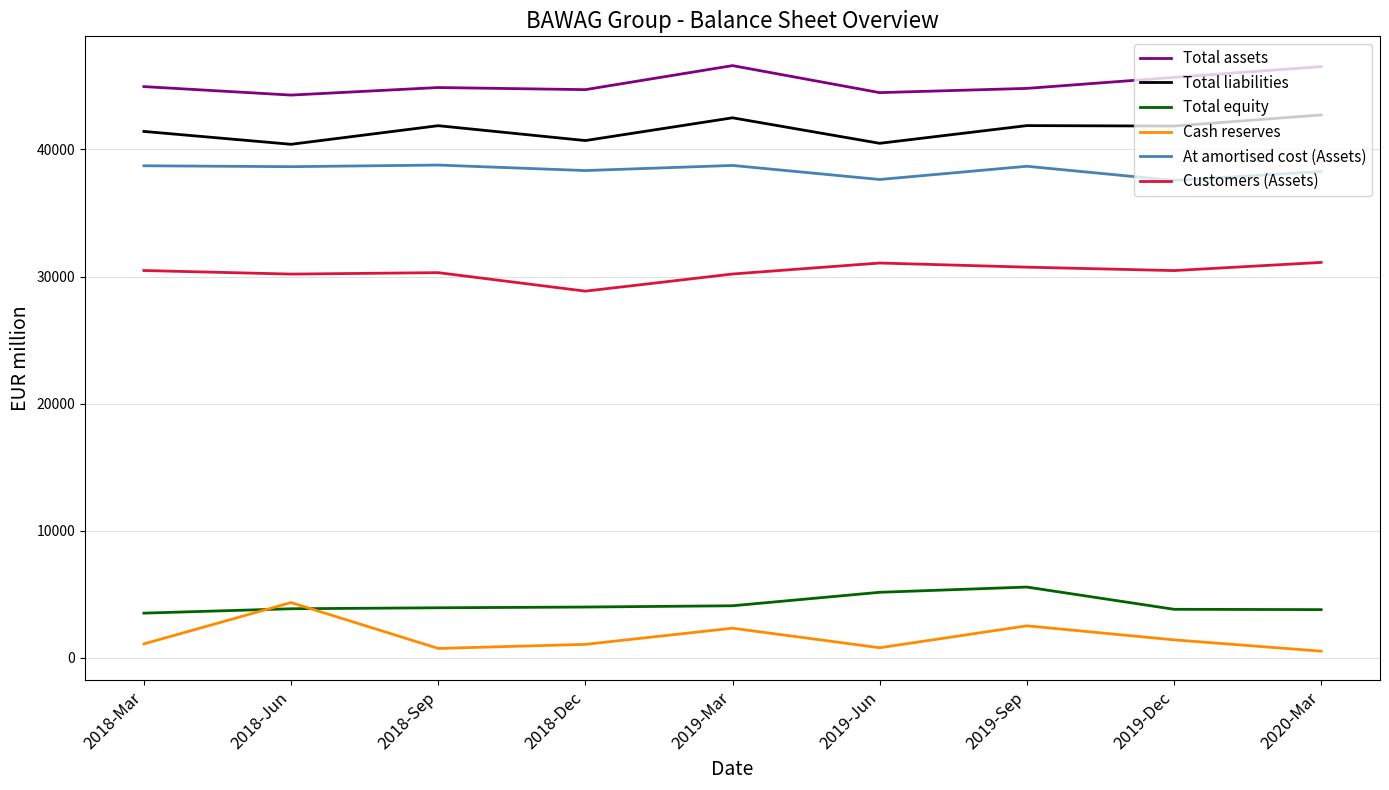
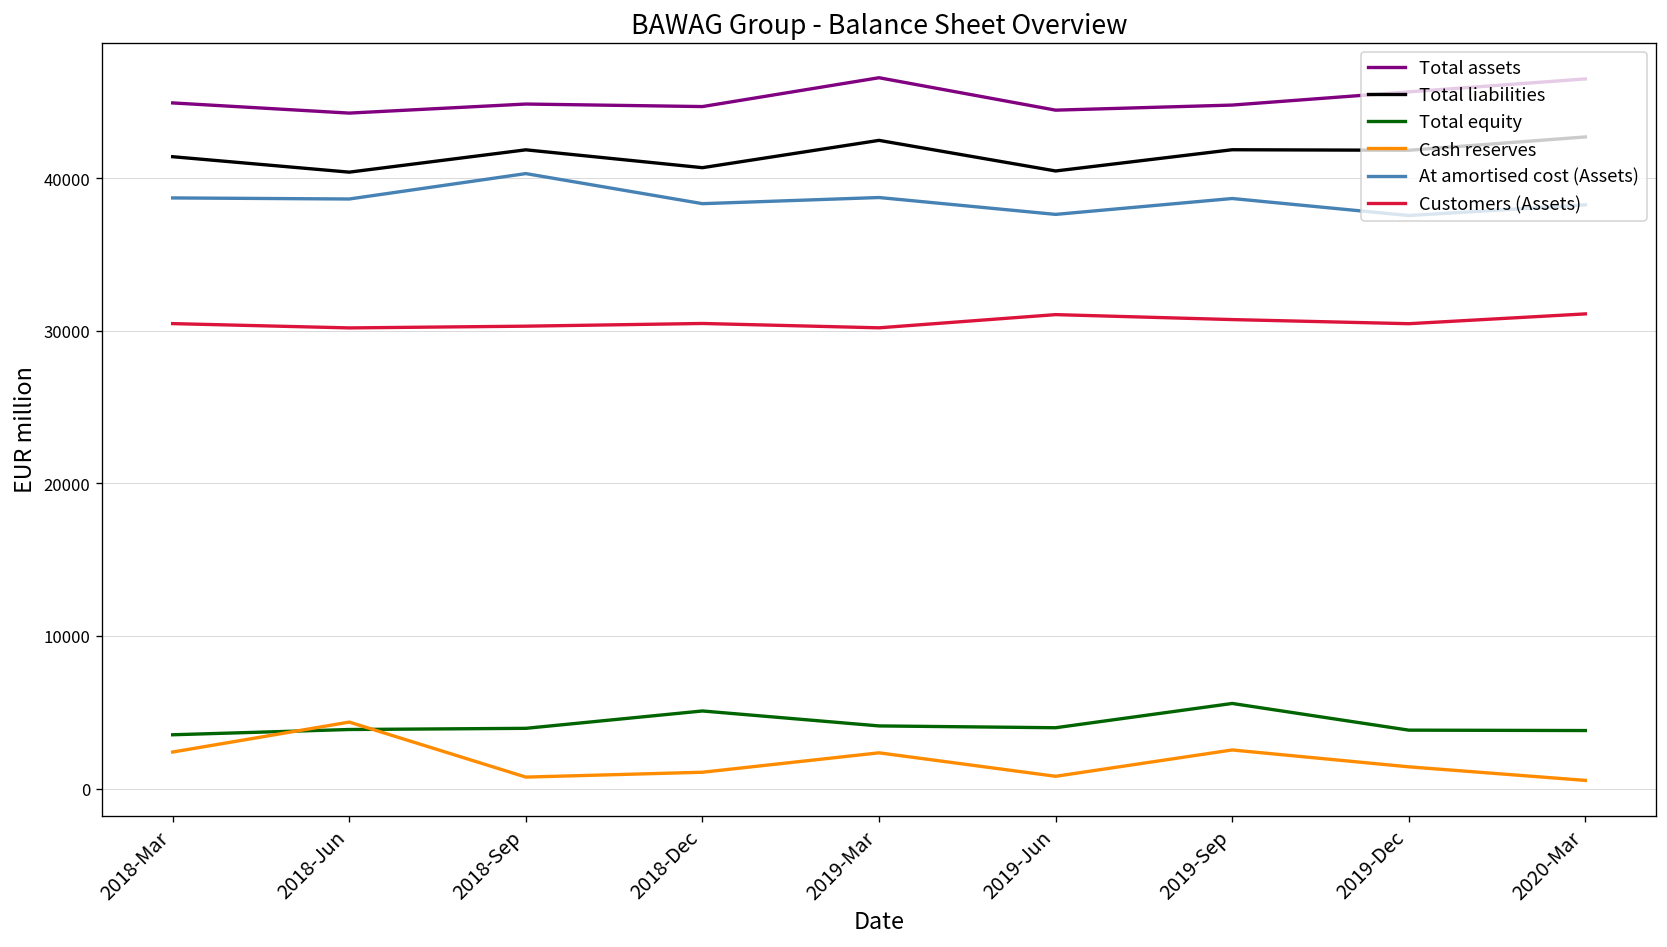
Cash reserves, 2018-Mar: 1100 -> 2400
At amortised cost (Assets), 2018-Sep: 38800 -> 40300
Total equity, 2018-Dec: 4000 -> 5100
Customers (Assets), 2018-Dec: 28900 -> 30500
Total equity, 2019-Jun: 5200 -> 4000
